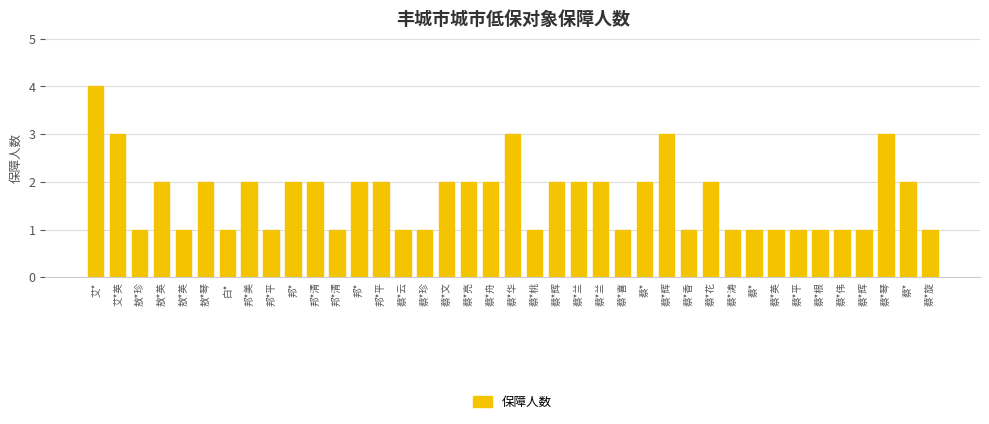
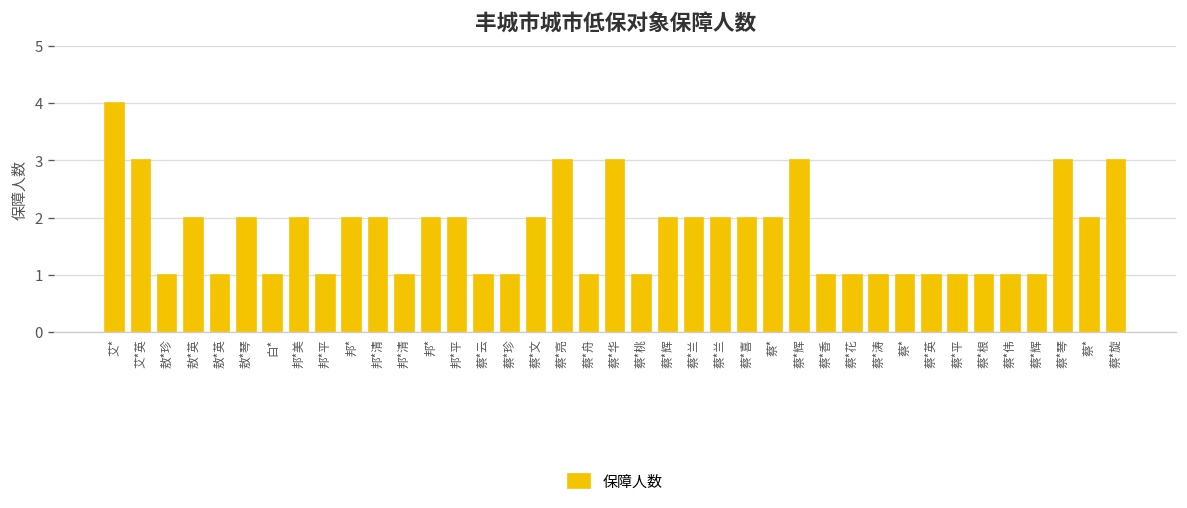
蔡*亮: 2 -> 3
蔡*舟: 2 -> 1
蔡*喜: 1 -> 2
蔡*花: 2 -> 1
蔡*旋: 1 -> 3
